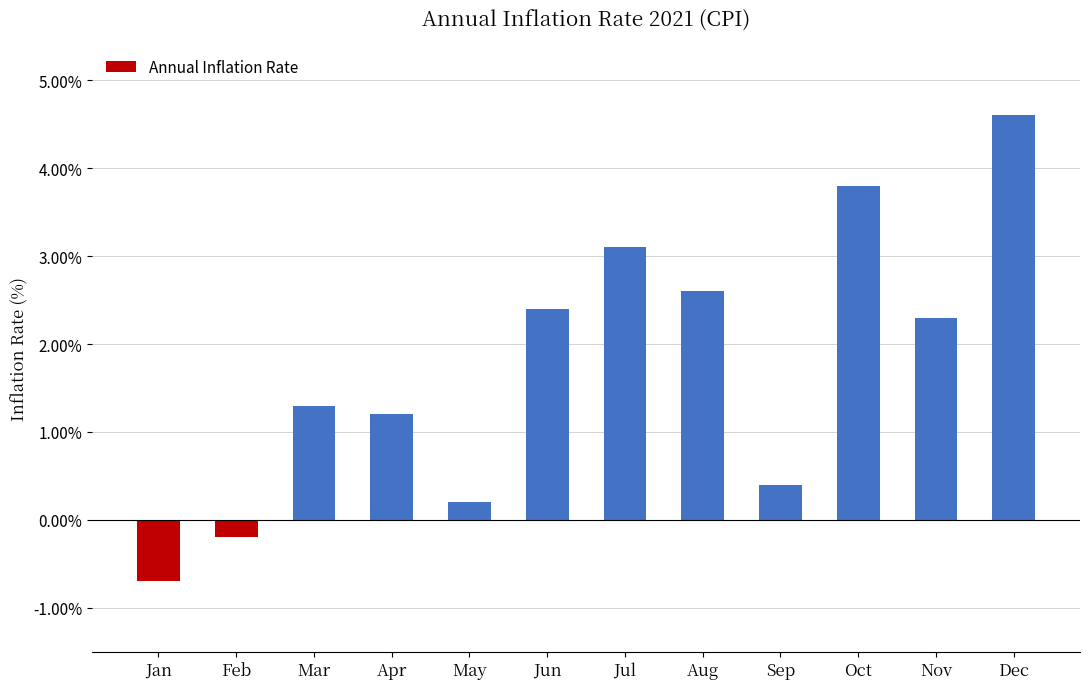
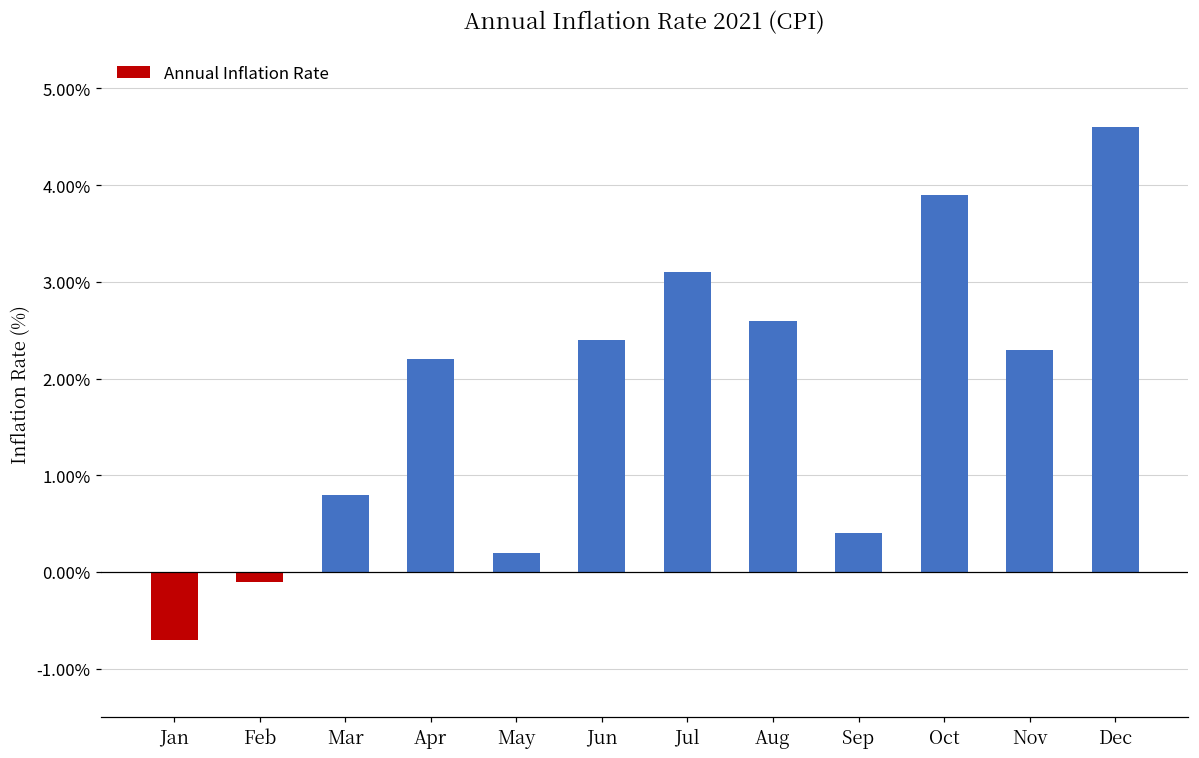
Feb: -0.2% -> -0.1%
Mar: 1.3% -> 0.8%
Apr: 1.2% -> 2.2%
Oct: 3.8% -> 3.9%
